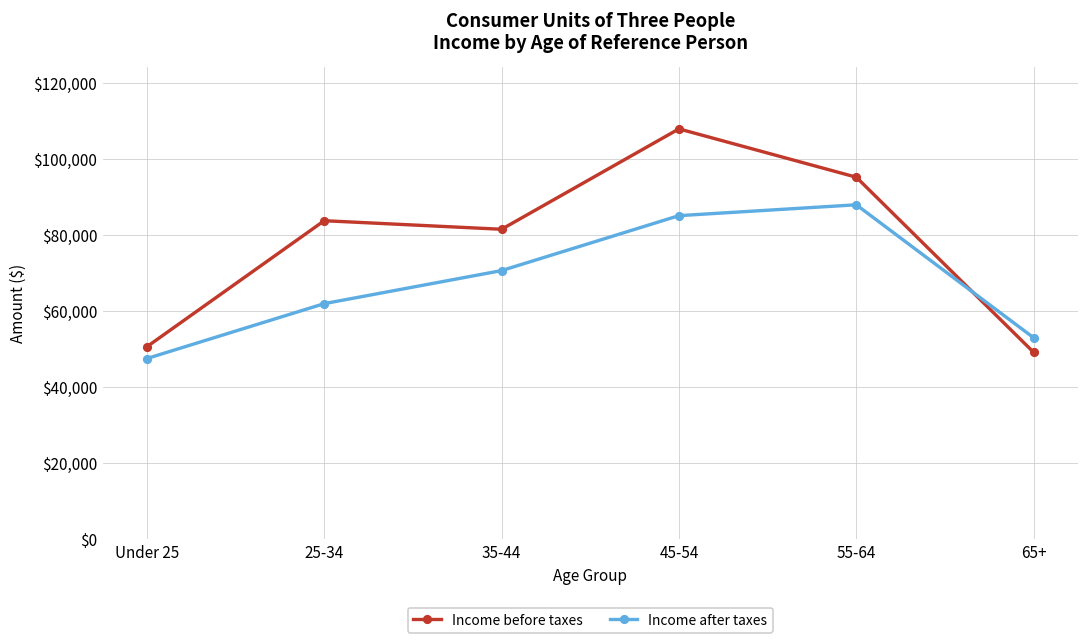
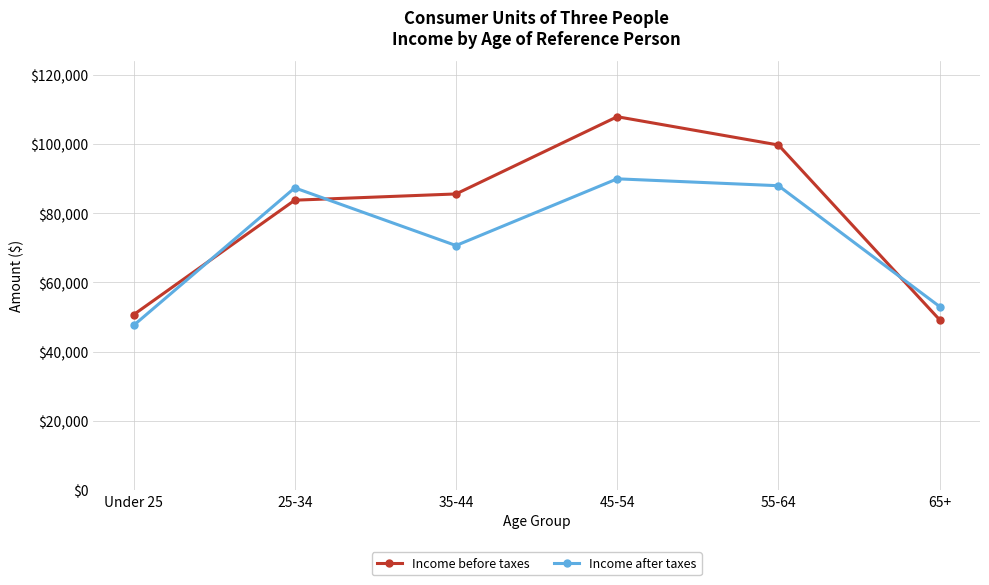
Income after taxes, 25-34: $62,000 -> $87,000
Income before taxes, 35-44: $82,000 -> $86,000
Income after taxes, 45-54: $85,000 -> $90,000
Income before taxes, 55-64: $95,000 -> $100,000
